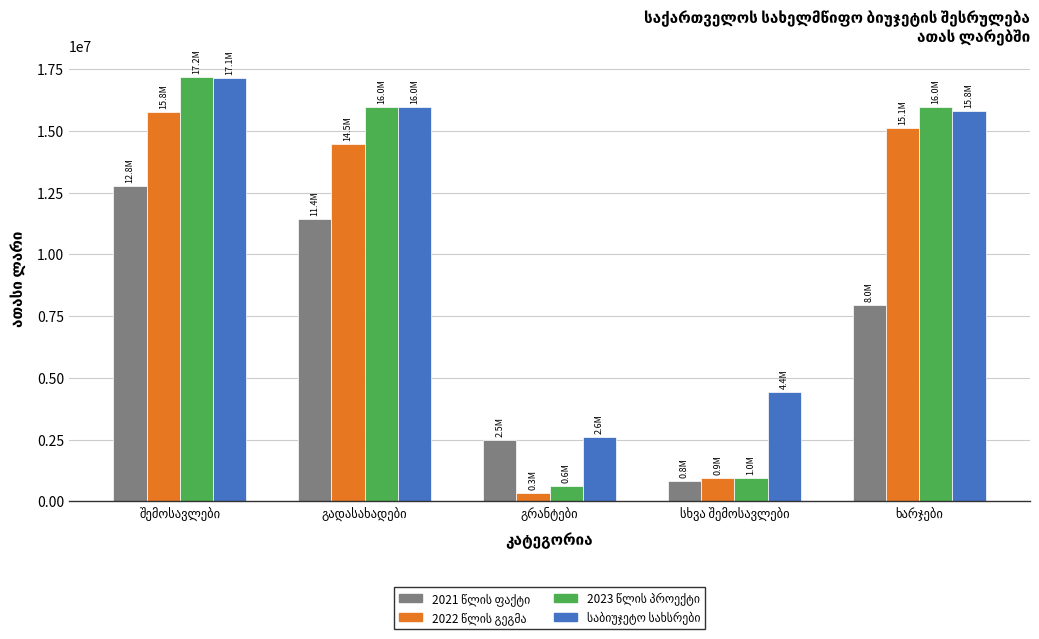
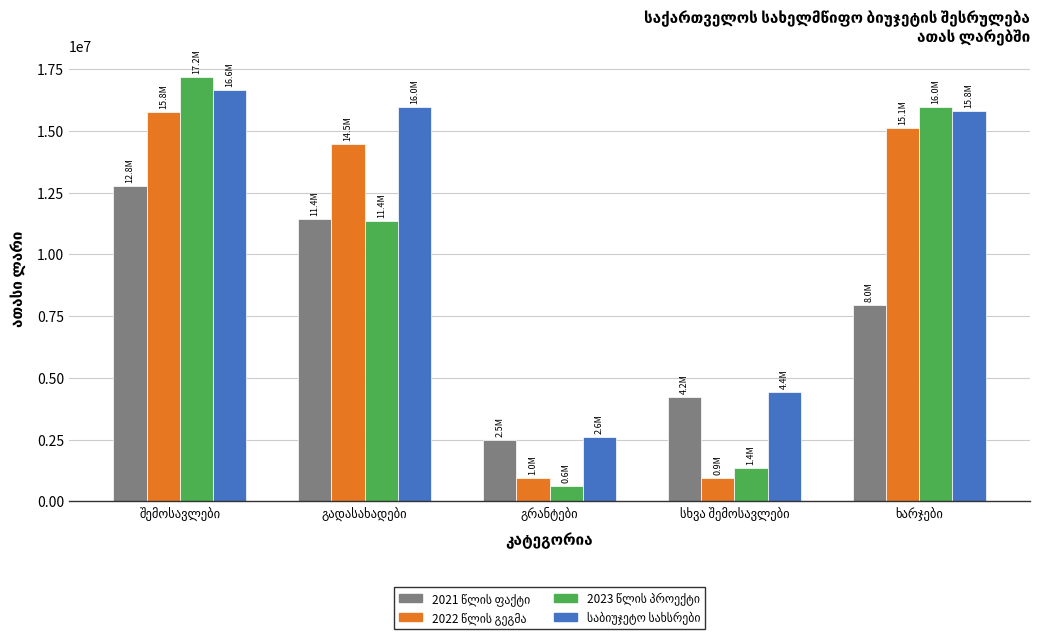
საბიუჯეტო სახსრები, შემოსავლები: 17.1M -> 16.6M
2023 წლის პროექტი, გადასახადები: 16.0M -> 11.4M
2022 წლის გეგმა, გრანტები: 0.3M -> 1.0M
2021 წლის ფაქტი, სხვა შემოსავლები: 0.8M -> 4.2M
2023 წლის პროექტი, სხვა შემოსავლები: 1.0M -> 1.4M
